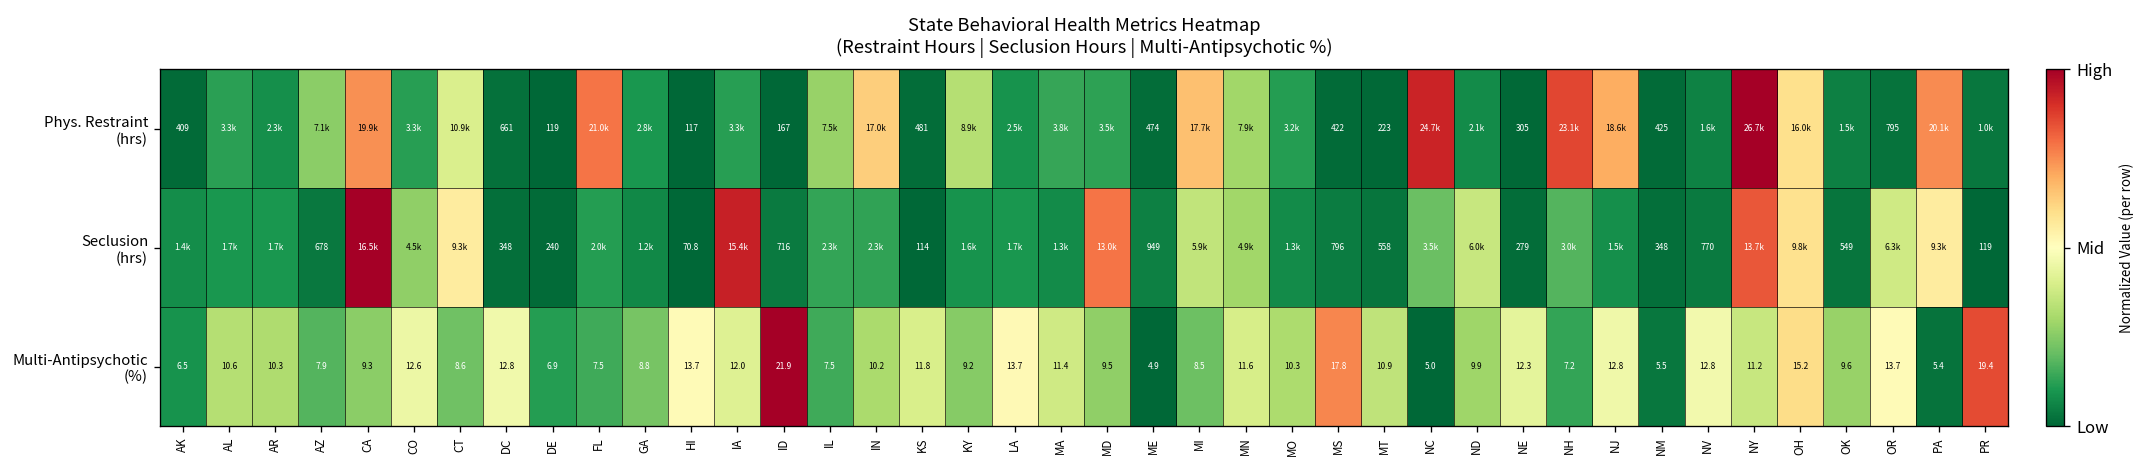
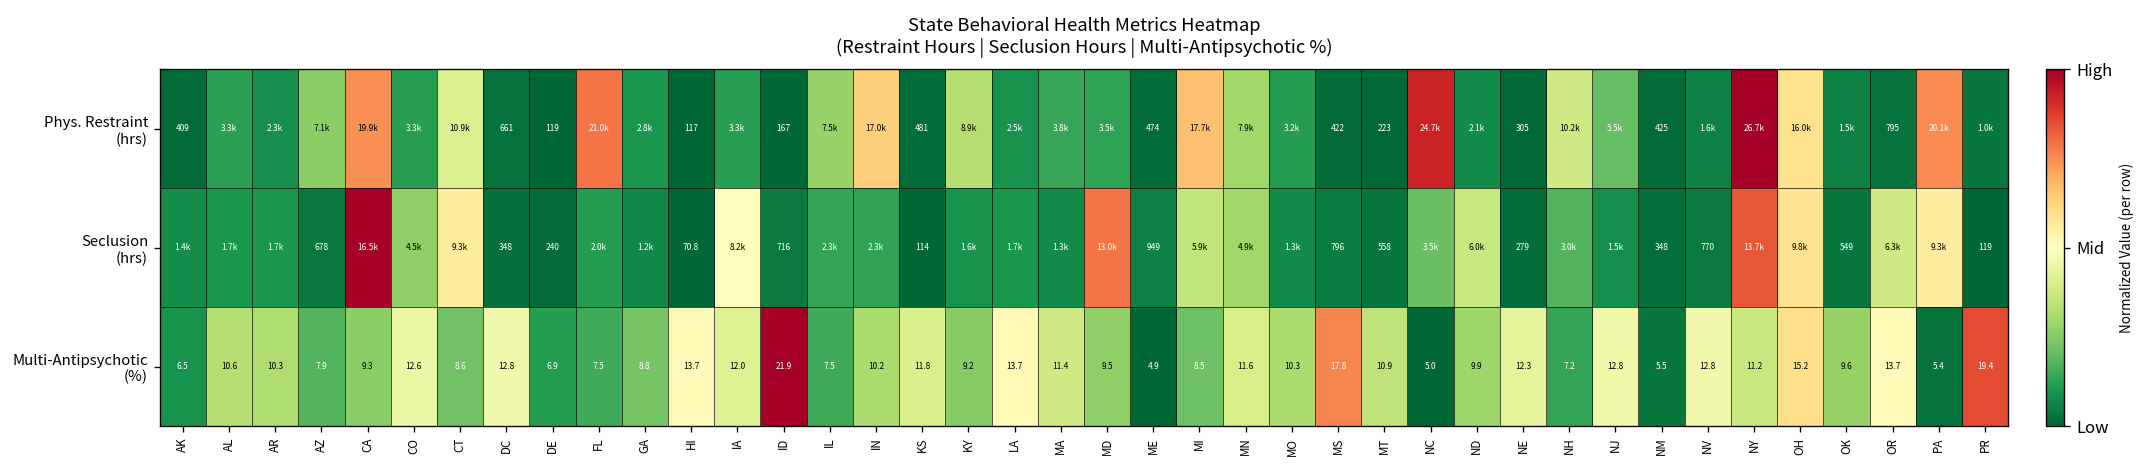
Phys. Restraint (hrs), NH: 23.1k -> 10.2k
Phys. Restraint (hrs), NJ: 18.6k -> 5.5k
Seclusion (hrs), IA: 15.4k -> 8.2k
